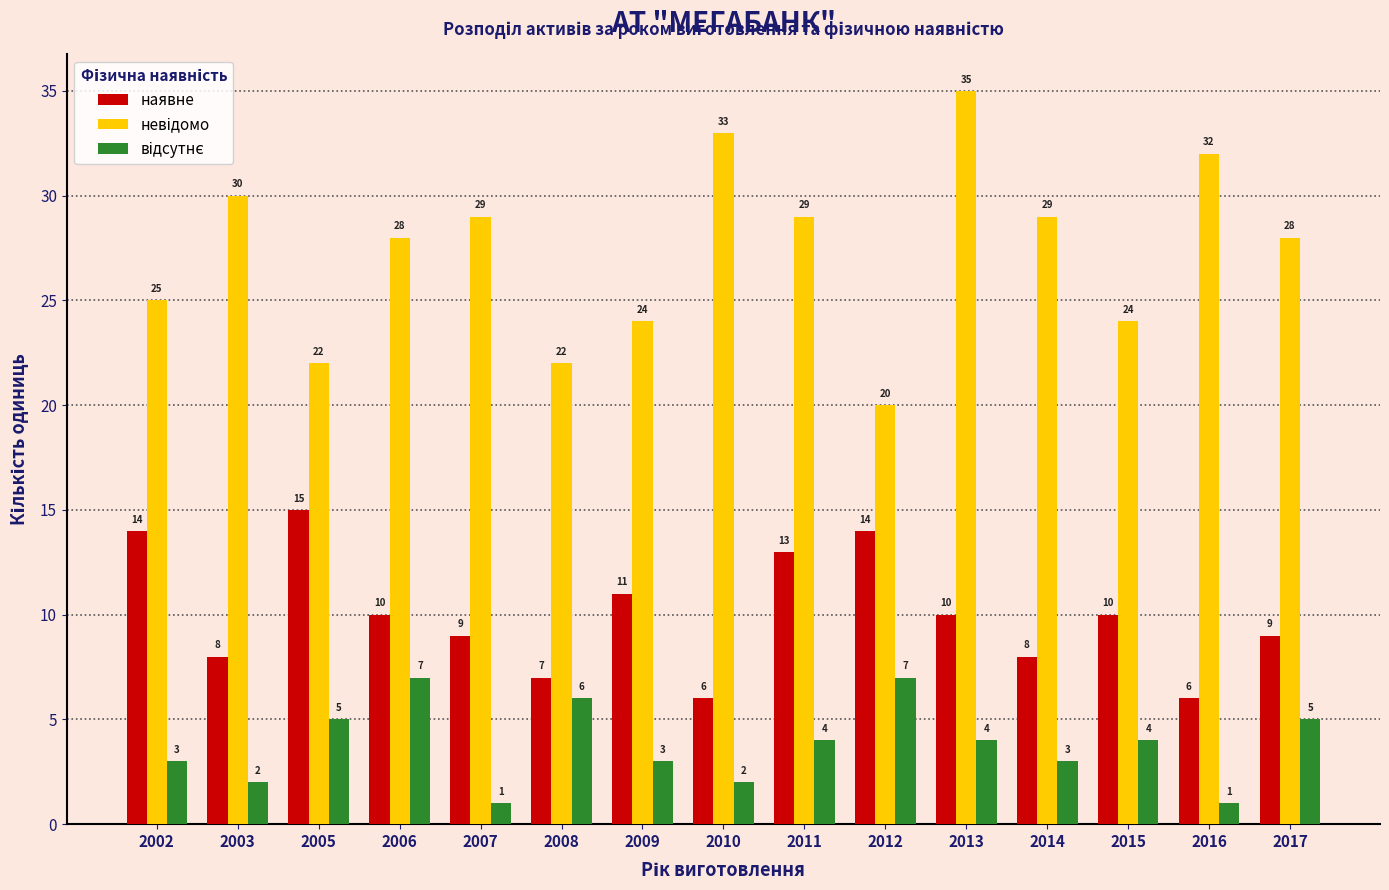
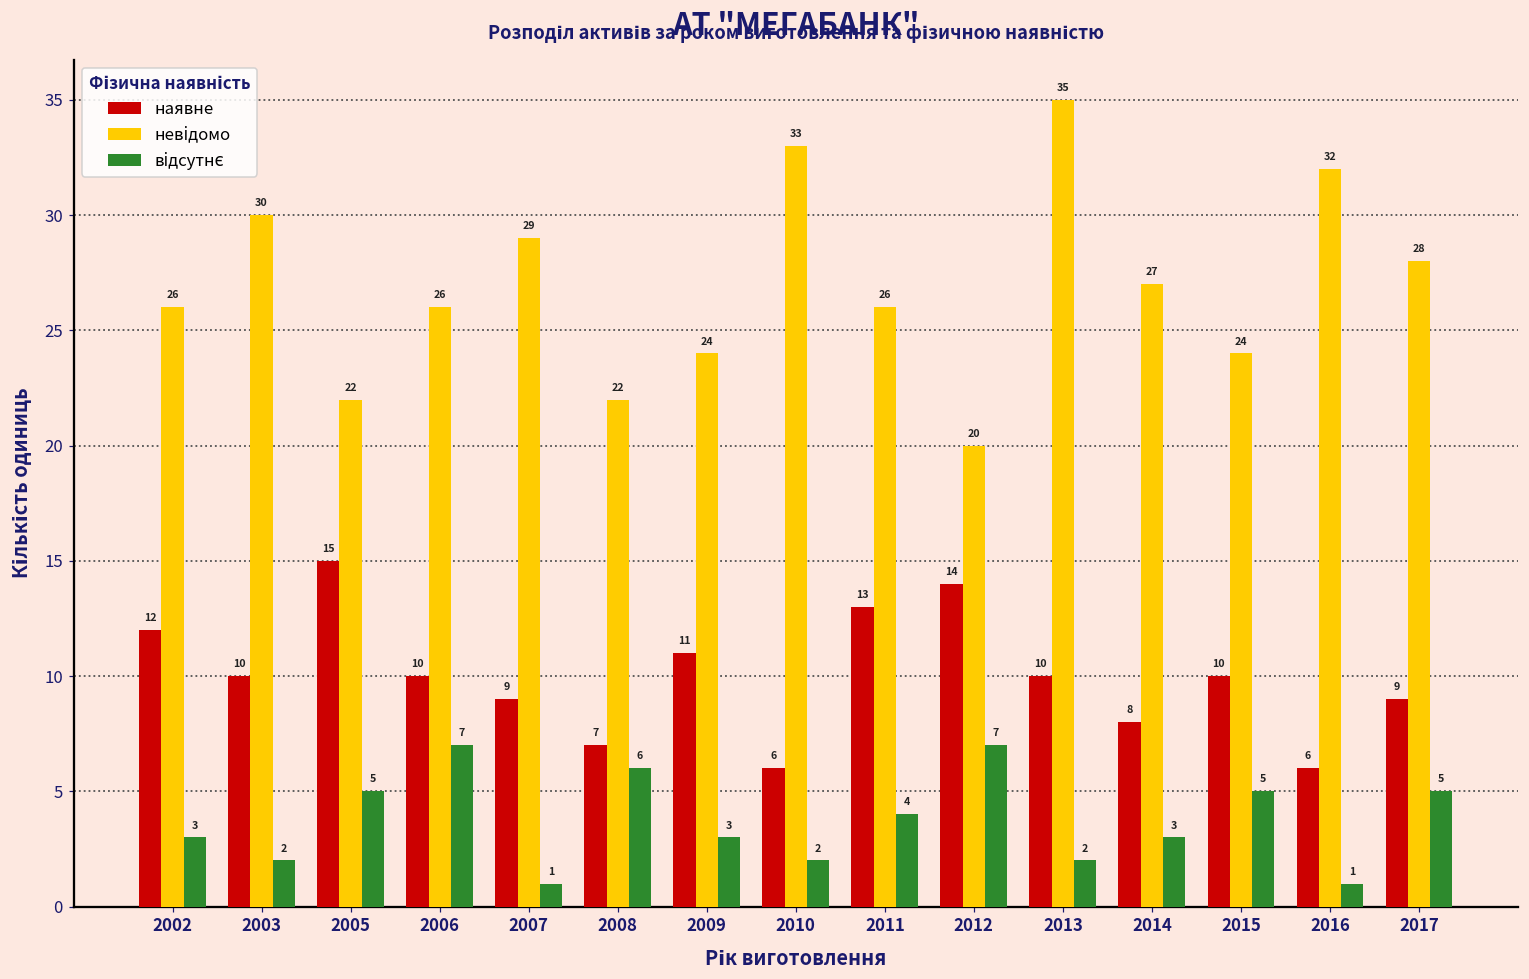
наявне, 2002: 14 -> 12
невідомо, 2002: 25 -> 26
наявне, 2003: 8 -> 10
невідомо, 2006: 28 -> 26
невідомо, 2011: 29 -> 26
відсутнє, 2013: 4 -> 2
невідомо, 2014: 29 -> 27
відсутнє, 2015: 4 -> 5
